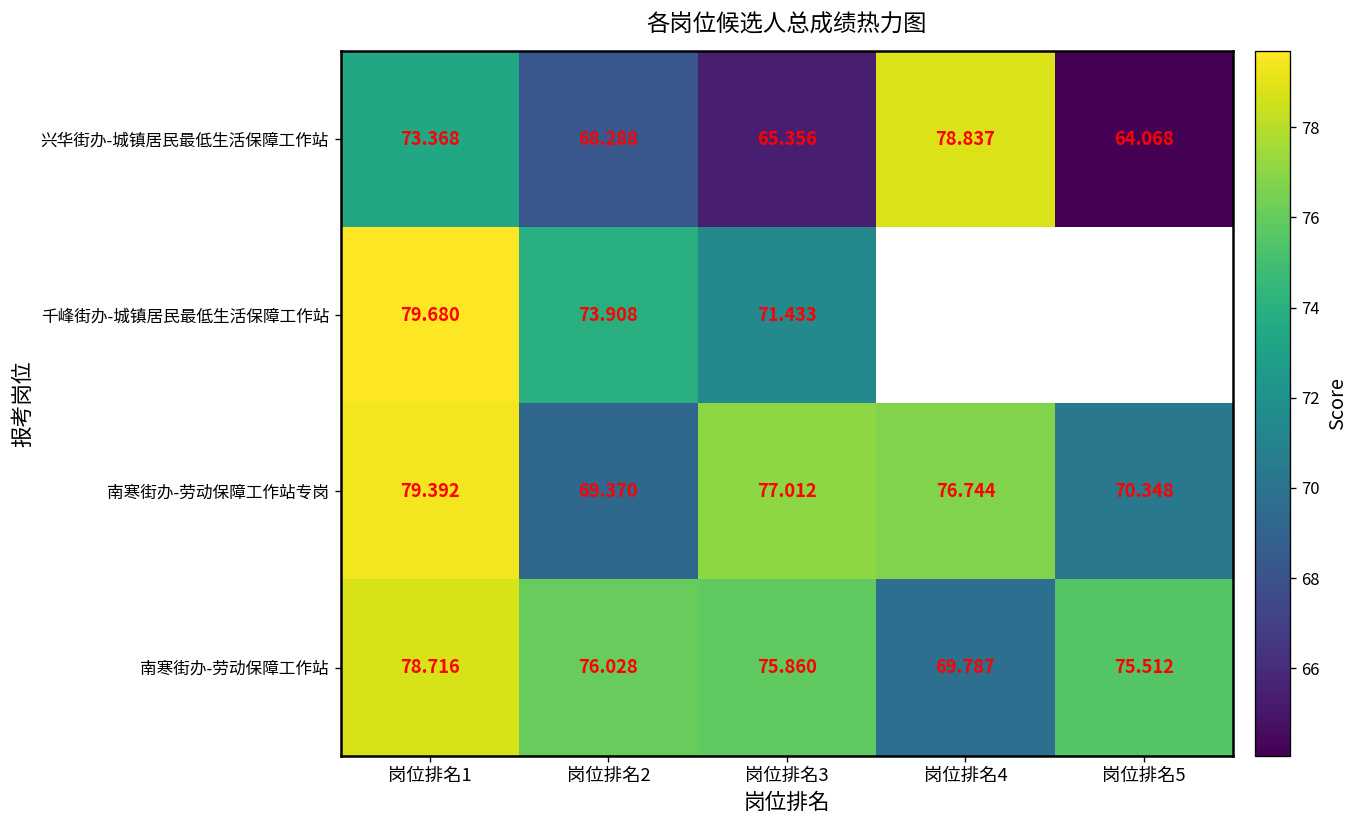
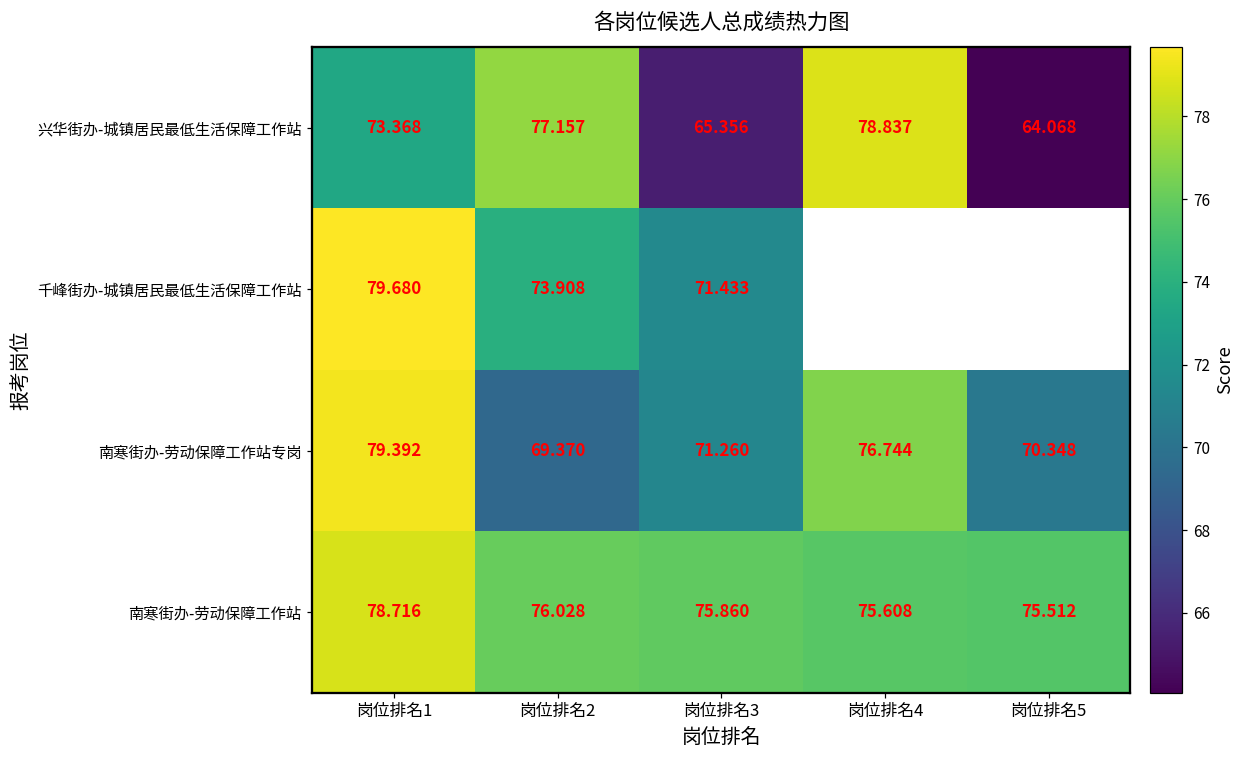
兴华街办-城镇居民最低生活保障工作站, 岗位排名2: 68.288 -> 77.157
南寒街办-劳动保障工作站专岗, 岗位排名3: 77.012 -> 71.260
南寒街办-劳动保障工作站, 岗位排名4: 69.787 -> 75.608
